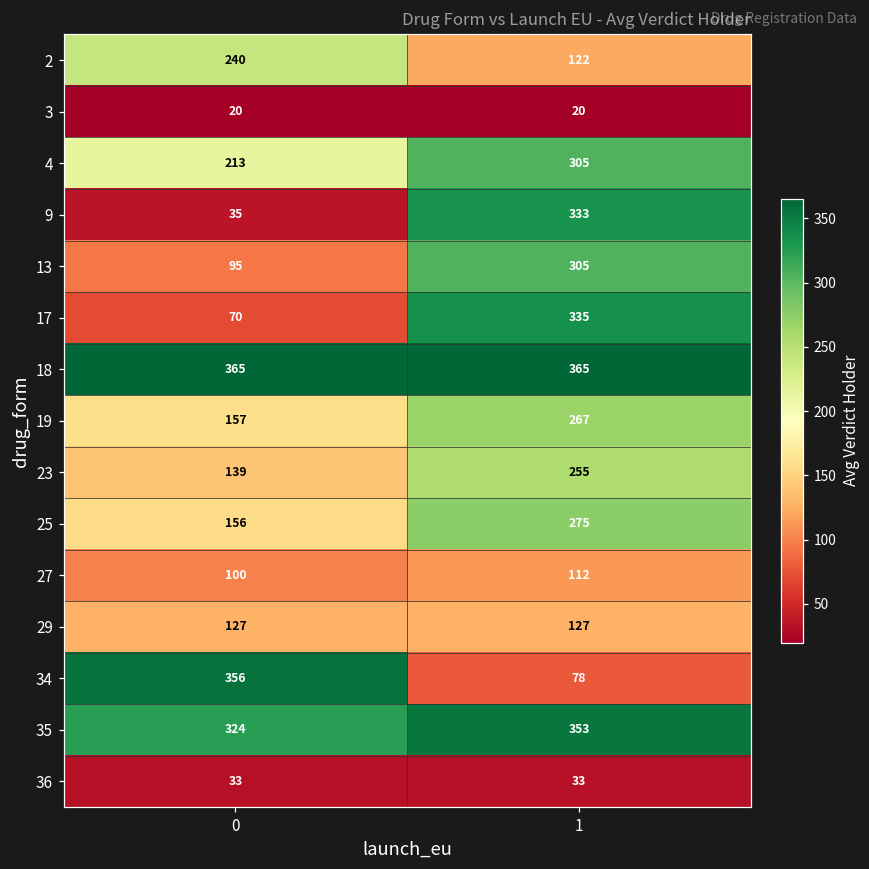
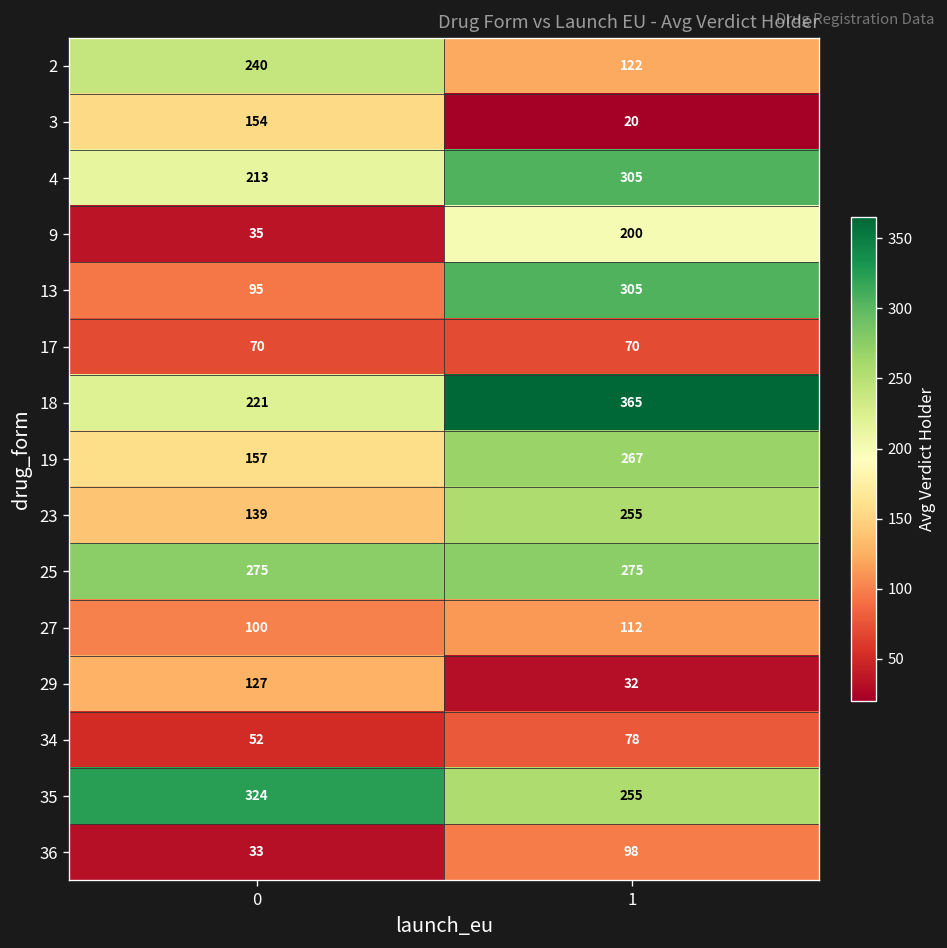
3, 0: 20 -> 154
9, 1: 333 -> 200
17, 1: 335 -> 70
18, 0: 365 -> 221
25, 0: 156 -> 275
29, 1: 127 -> 32
34, 0: 356 -> 52
35, 1: 353 -> 255
36, 1: 33 -> 98
